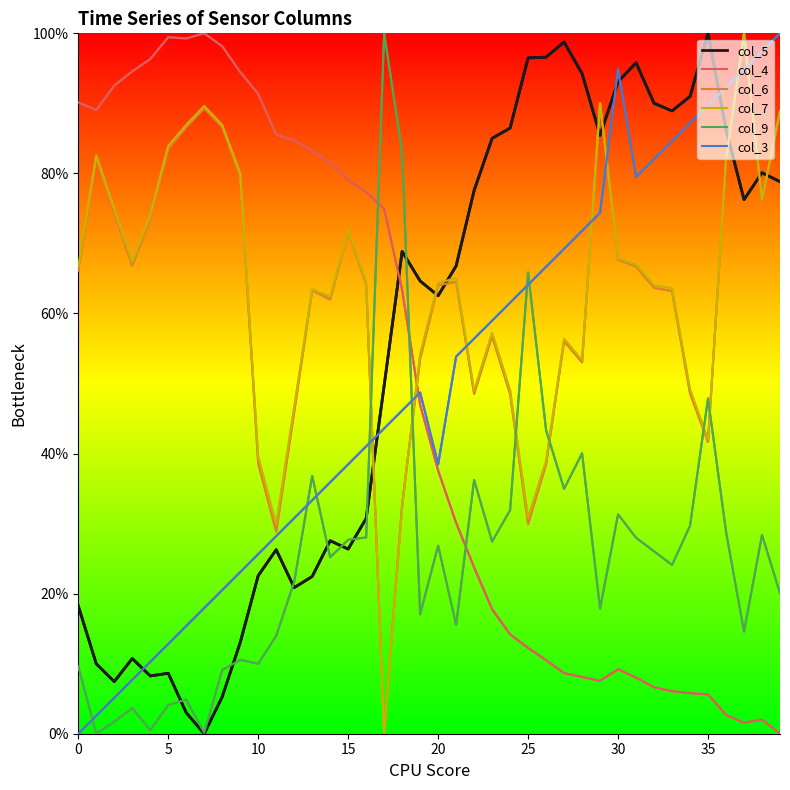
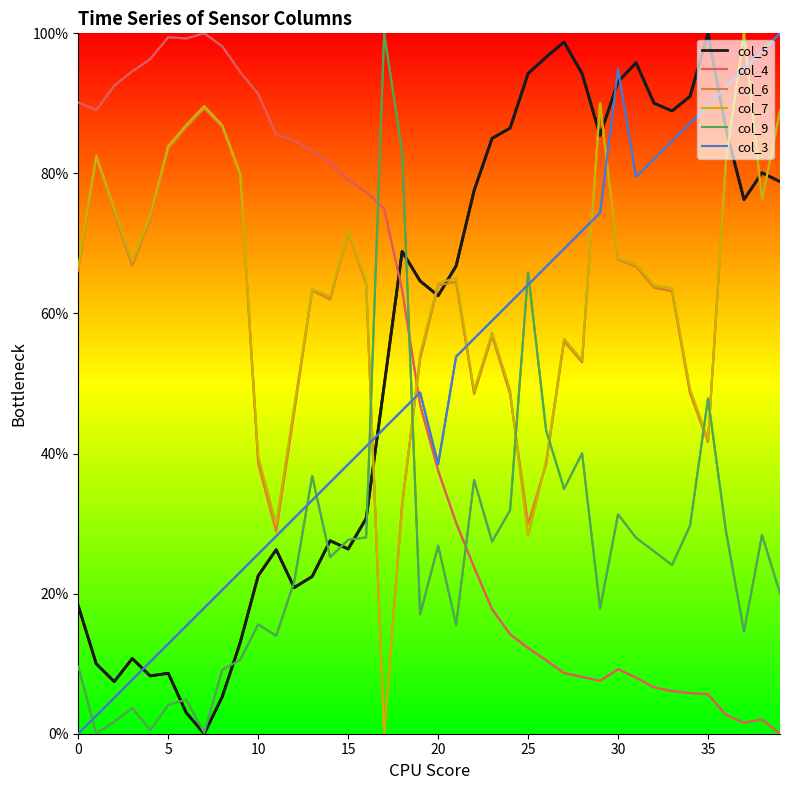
col_9, 10: 10% -> 16%
col_5, 25: 96% -> 94%
col_7, 25: 31% -> 28%
